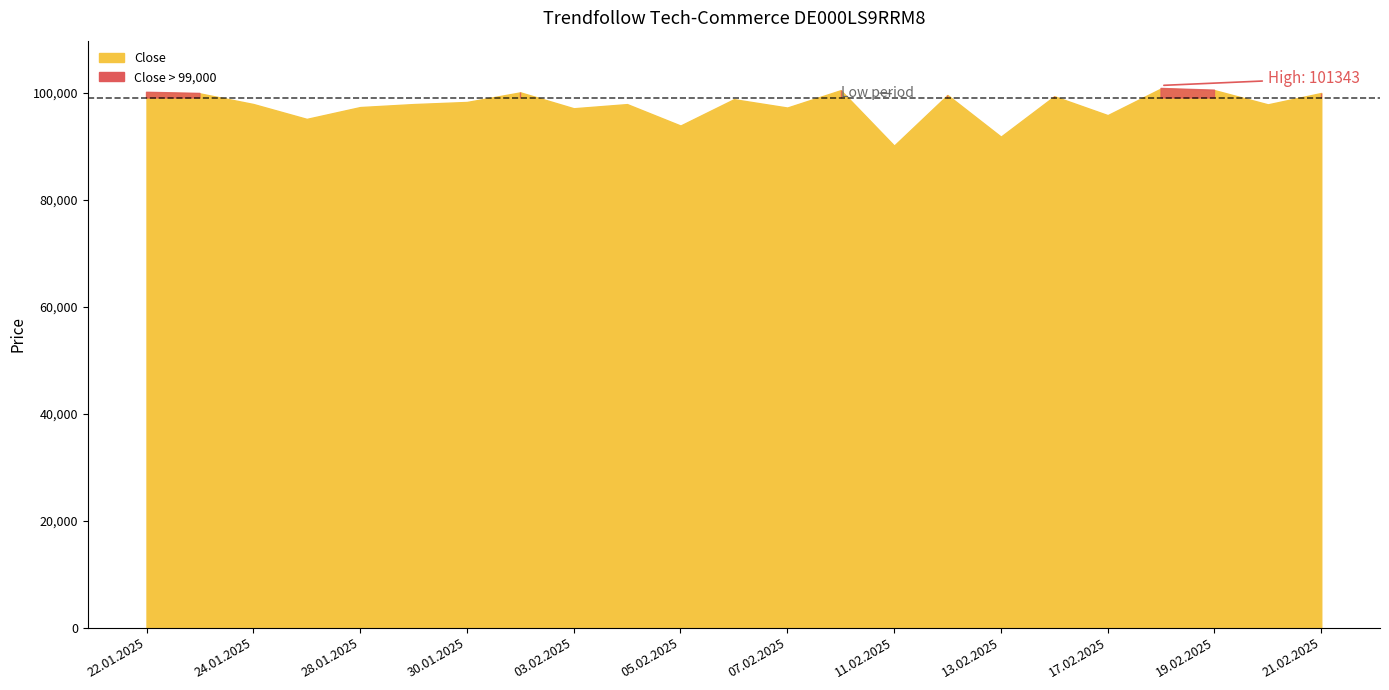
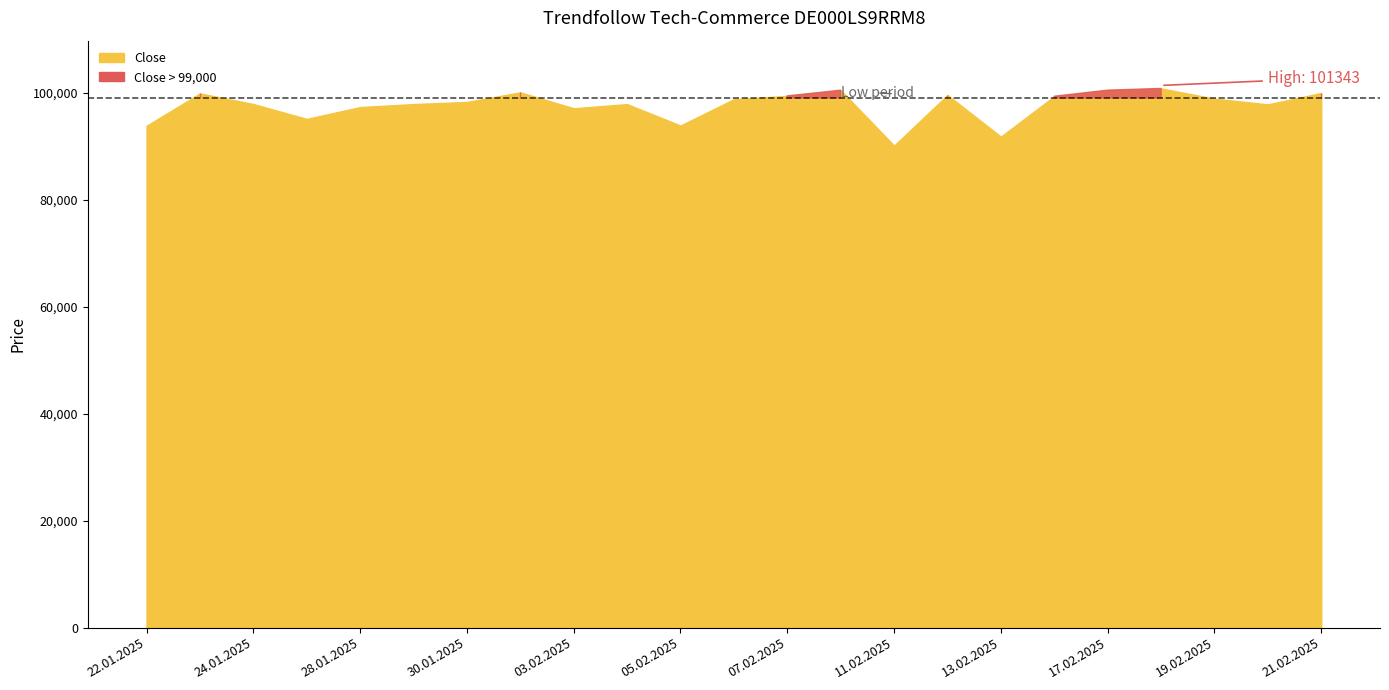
22.01.2025: 100,000 -> 94,000
07.02.2025: 97,000 -> 99,000
17.02.2025: 96,000 -> 100,000
19.02.2025: 100,000 -> 99,000
